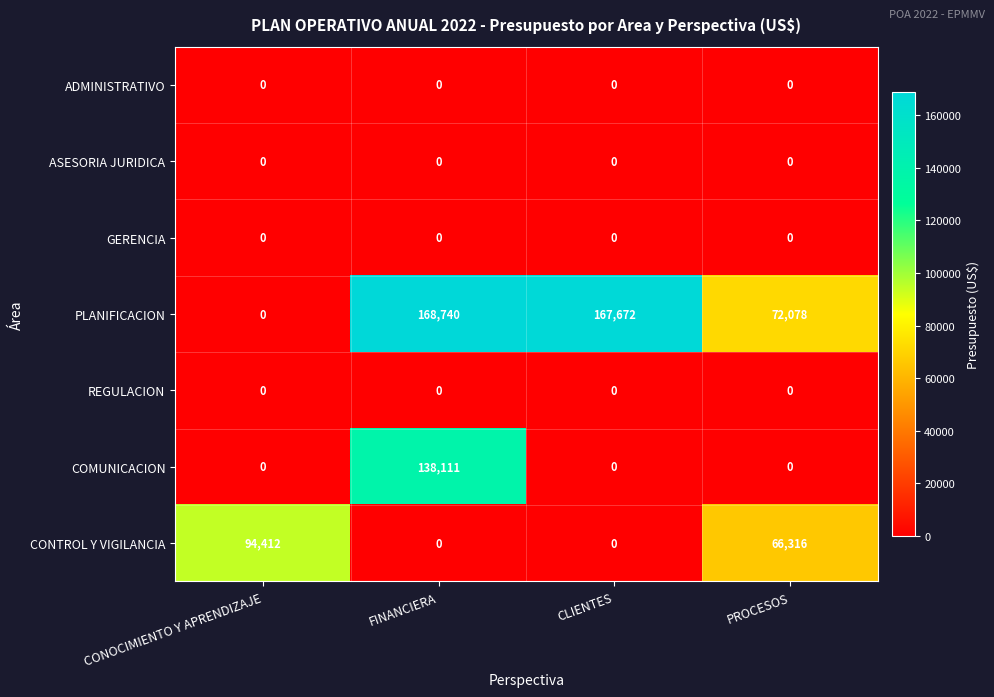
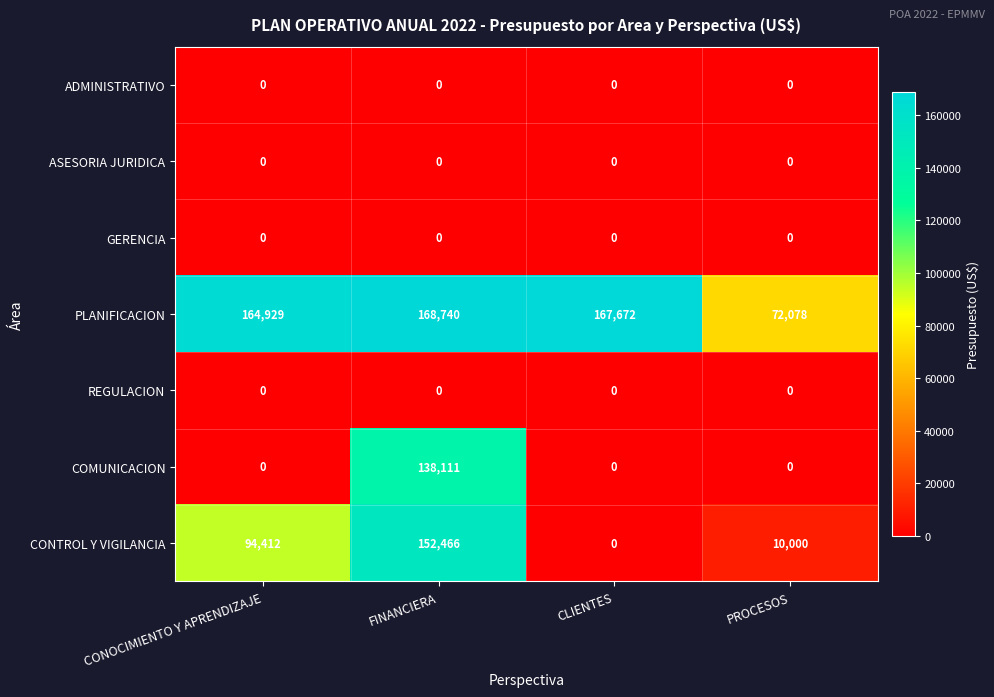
PLANIFICACION, CONOCIMIENTO Y APRENDIZAJE: 0 -> 164,929
CONTROL Y VIGILANCIA, FINANCIERA: 0 -> 152,466
CONTROL Y VIGILANCIA, PROCESOS: 66,316 -> 10,000
